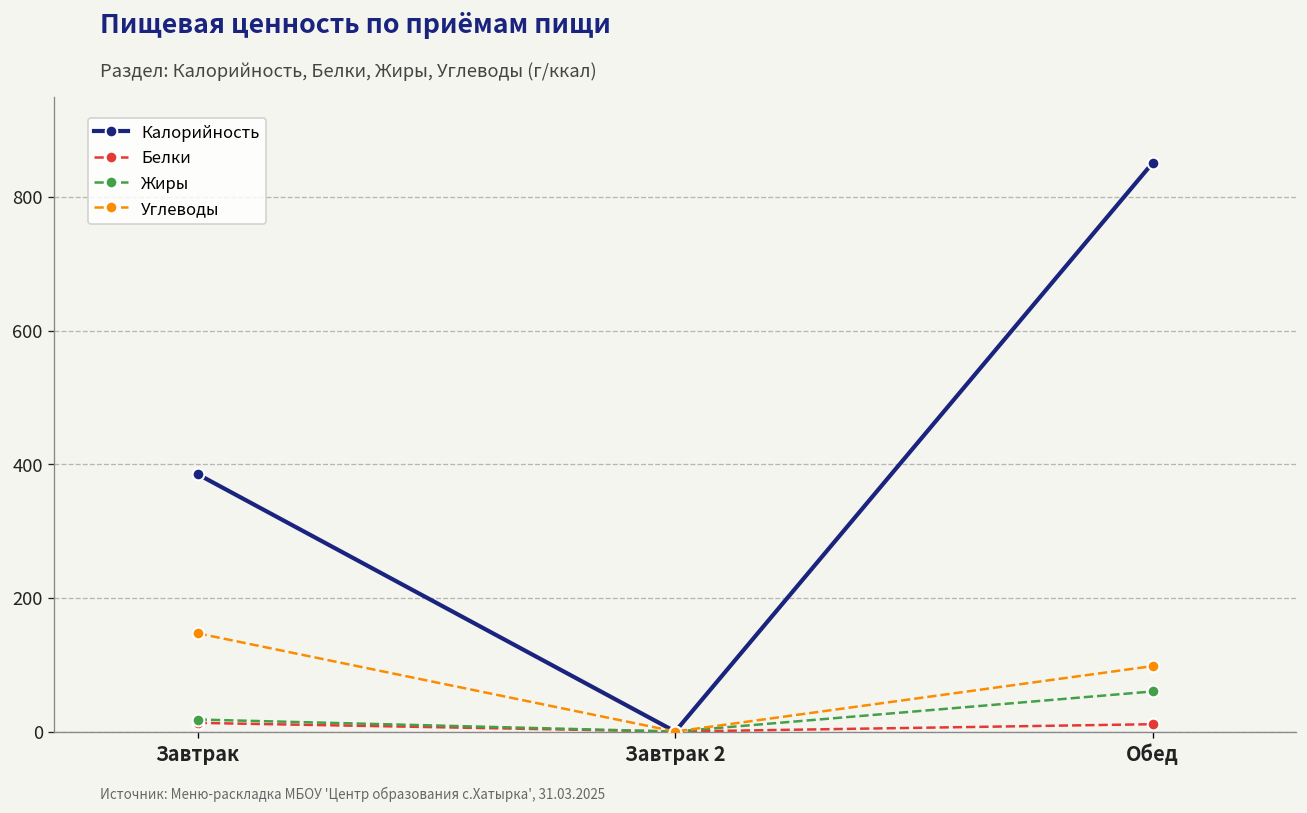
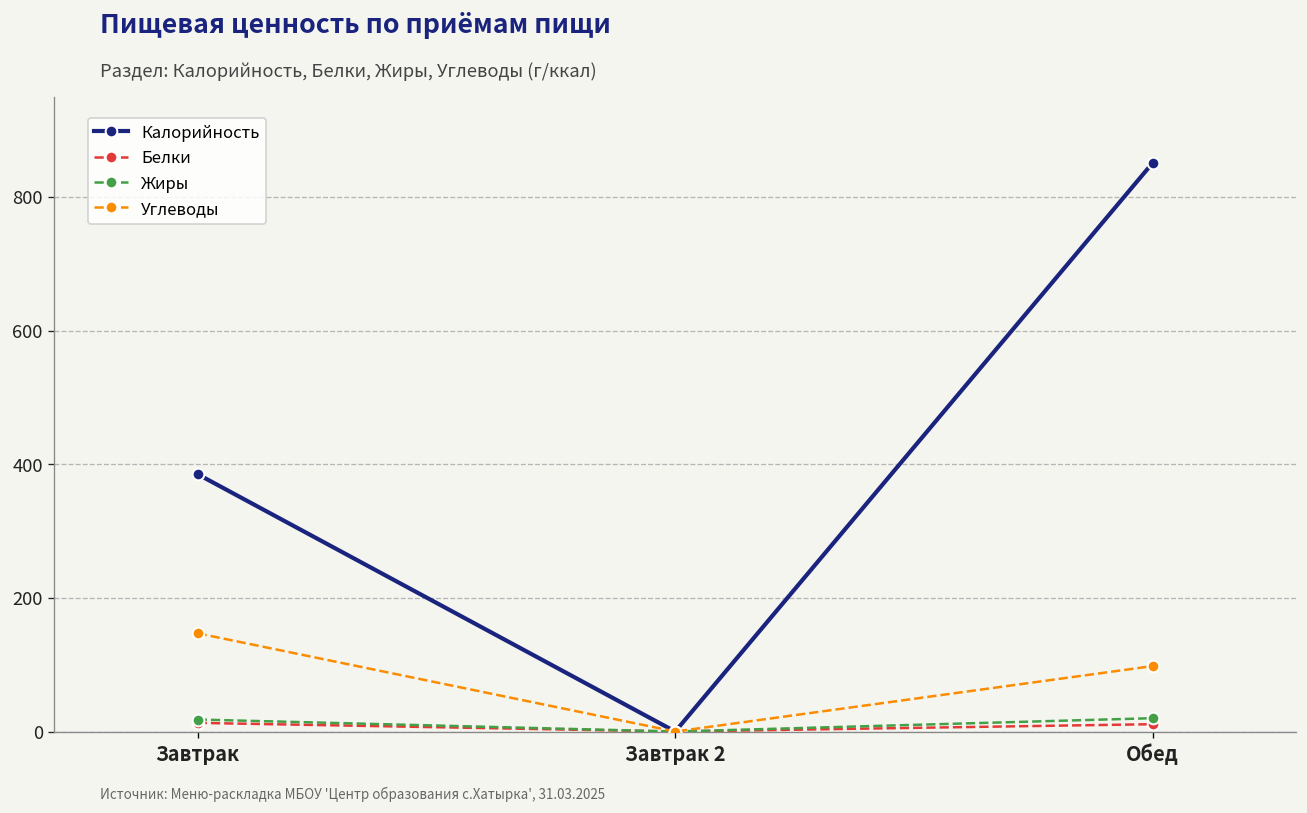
Жиры, Обед: 60 -> 20
